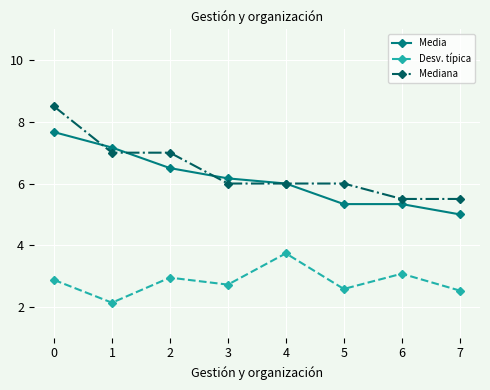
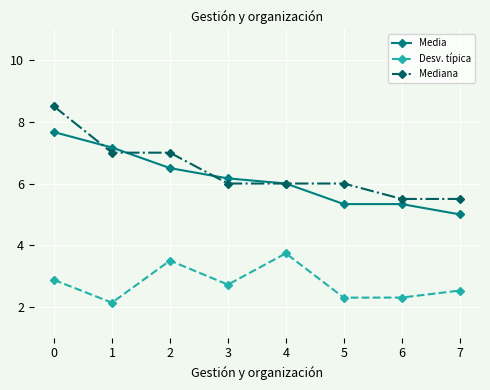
Desv. típica, 2: 2.9 -> 3.5
Desv. típica, 5: 2.6 -> 2.3
Desv. típica, 6: 3.1 -> 2.3
